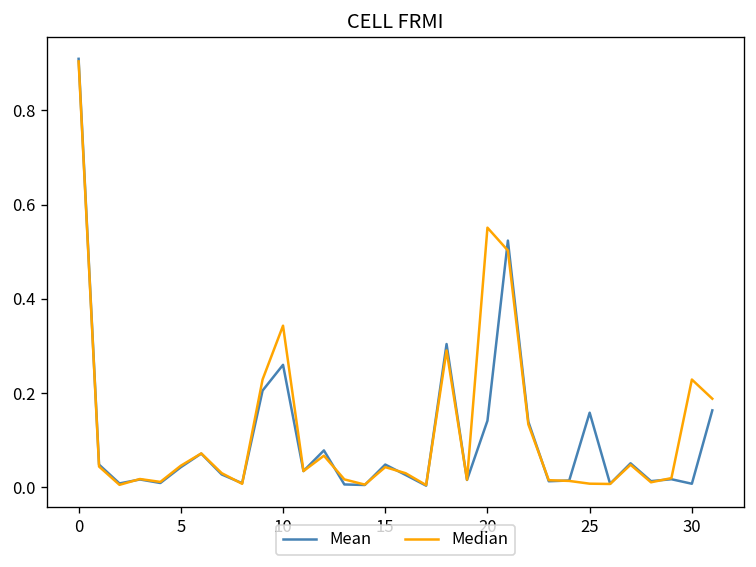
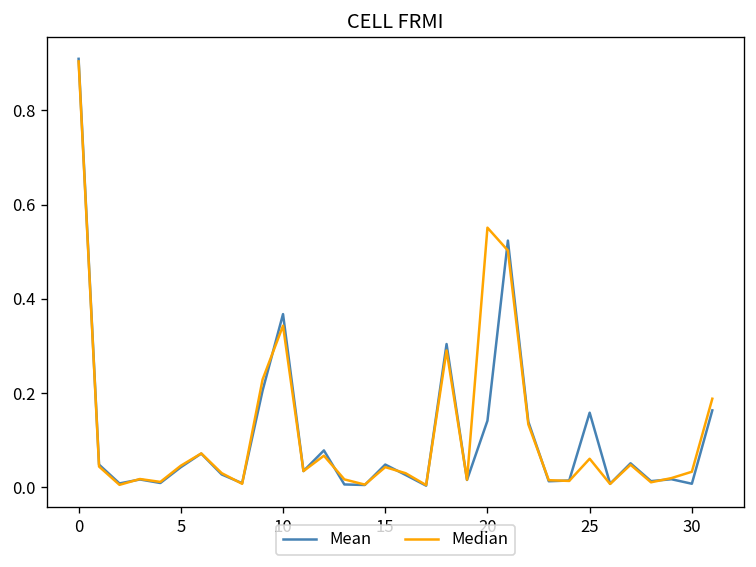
Mean, 10: 0.26 -> 0.37
Median, 25: 0.01 -> 0.06
Median, 30: 0.23 -> 0.03
